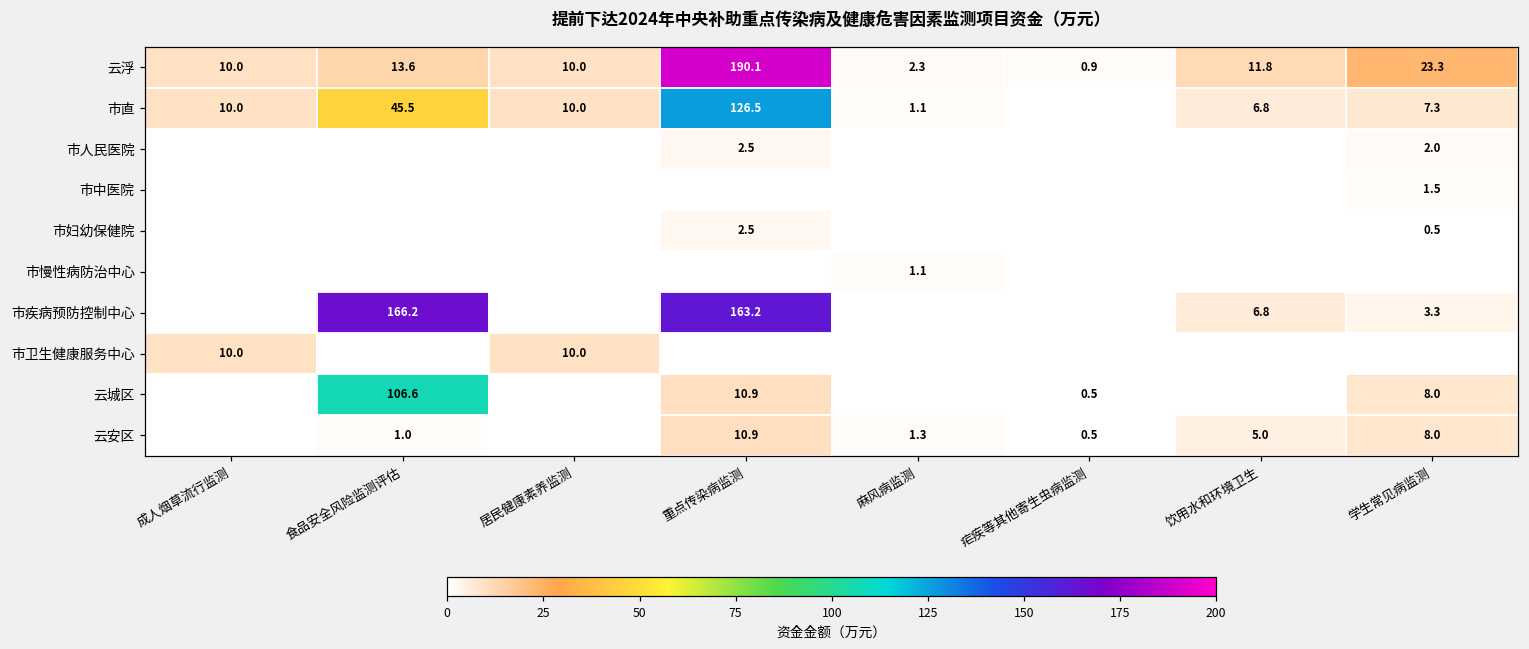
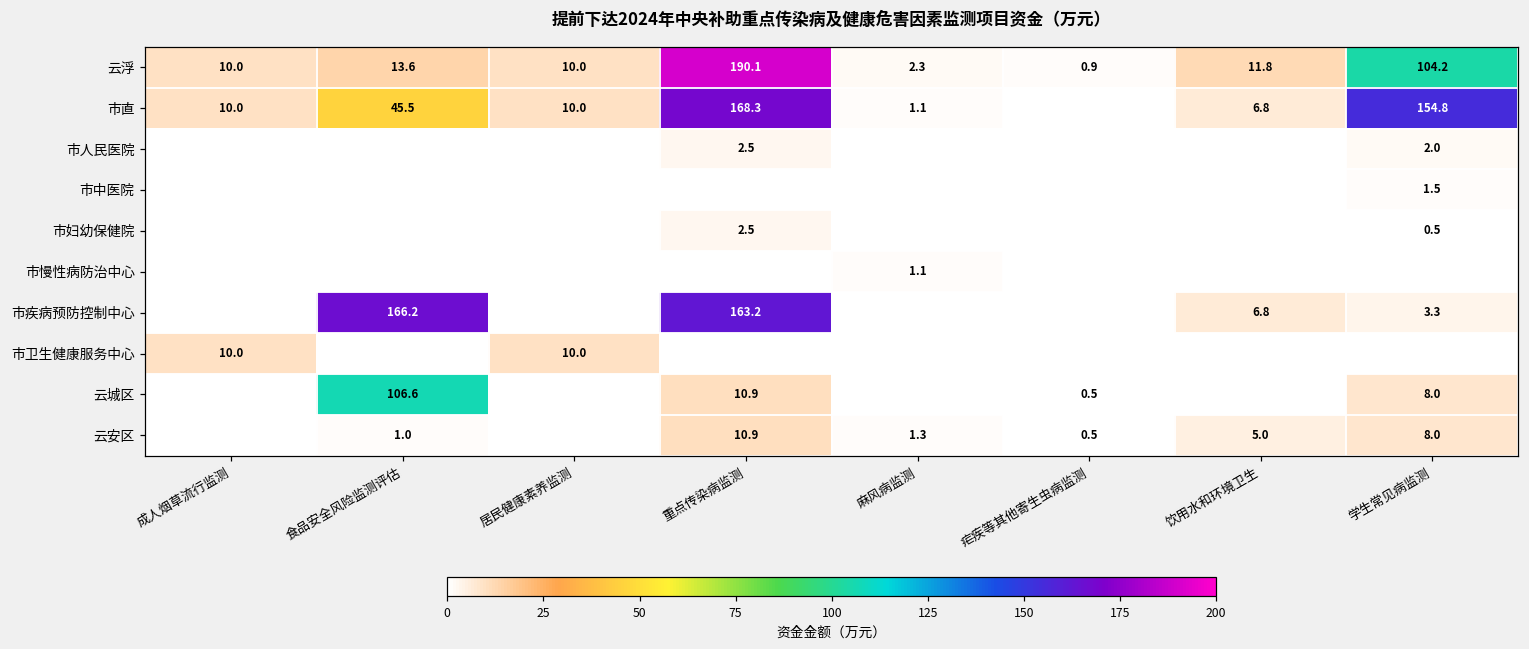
云浮, 学生常见病监测: 23.3 -> 104.2
市直, 重点传染病监测: 126.5 -> 168.3
市直, 学生常见病监测: 7.3 -> 154.8
